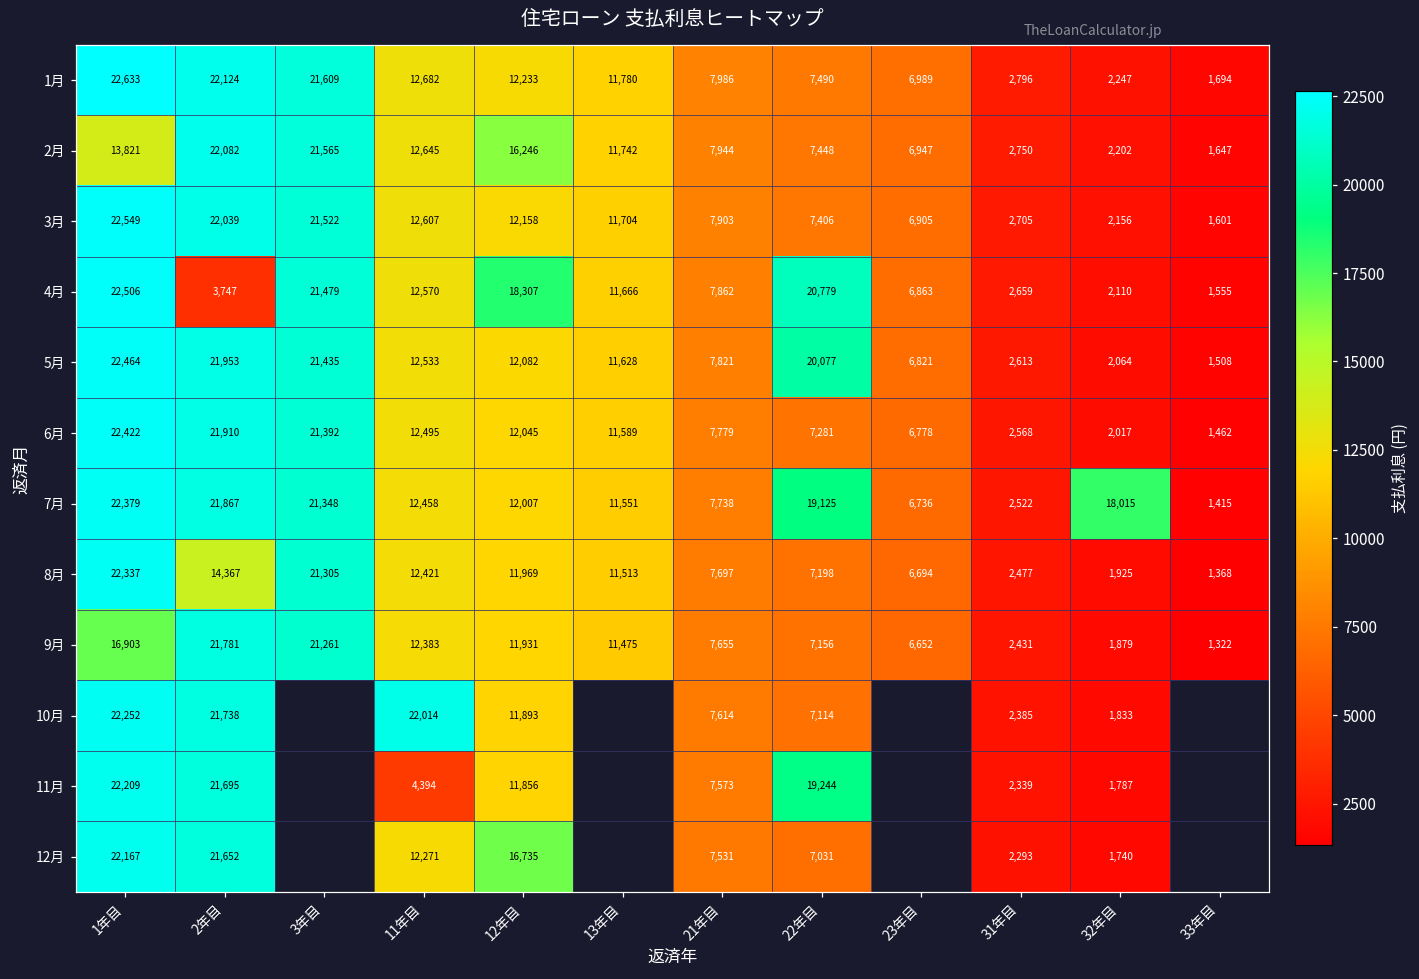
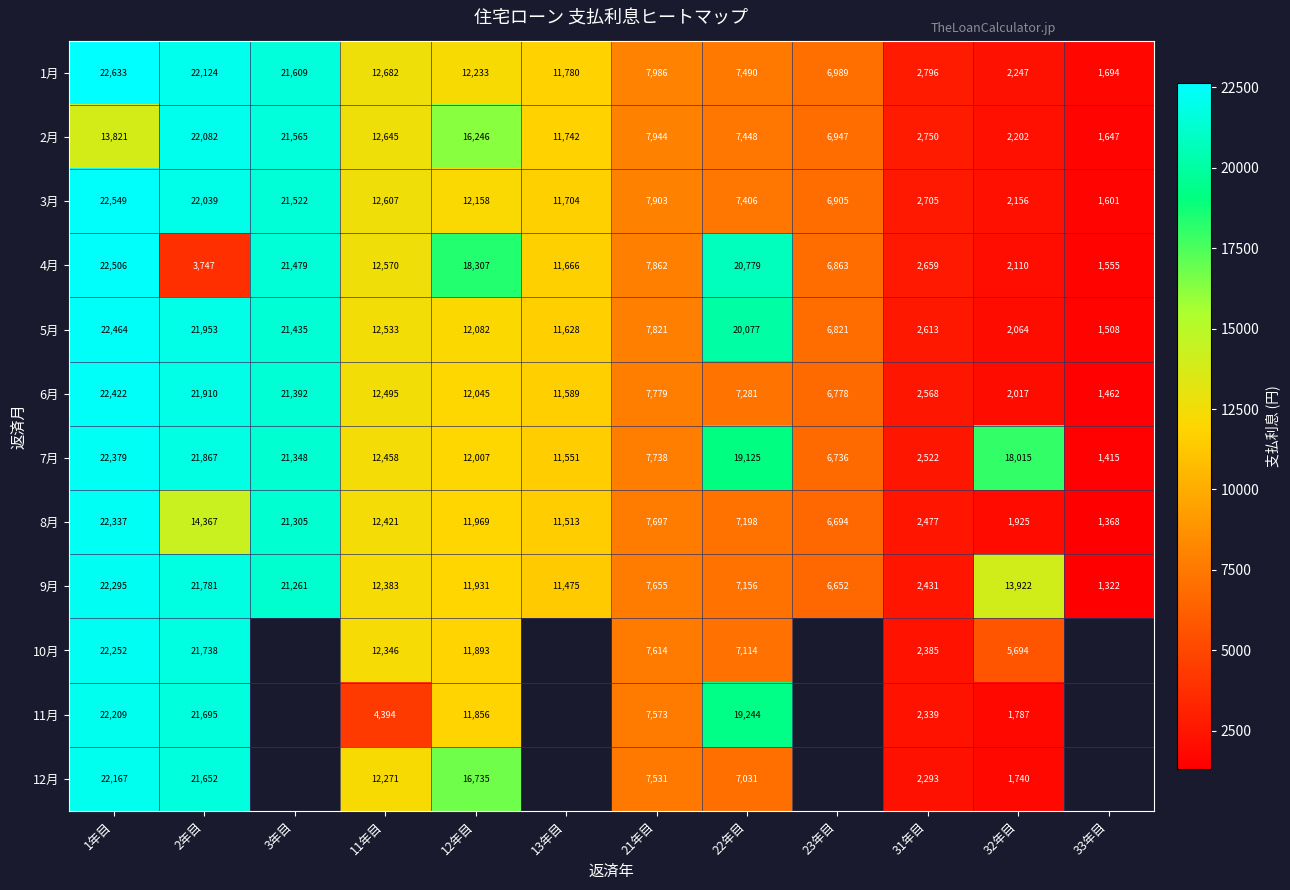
9月, 1年目: 16,903 -> 22,295
9月, 32年目: 1,879 -> 13,922
10月, 11年目: 22,014 -> 12,346
10月, 32年目: 1,833 -> 5,694
